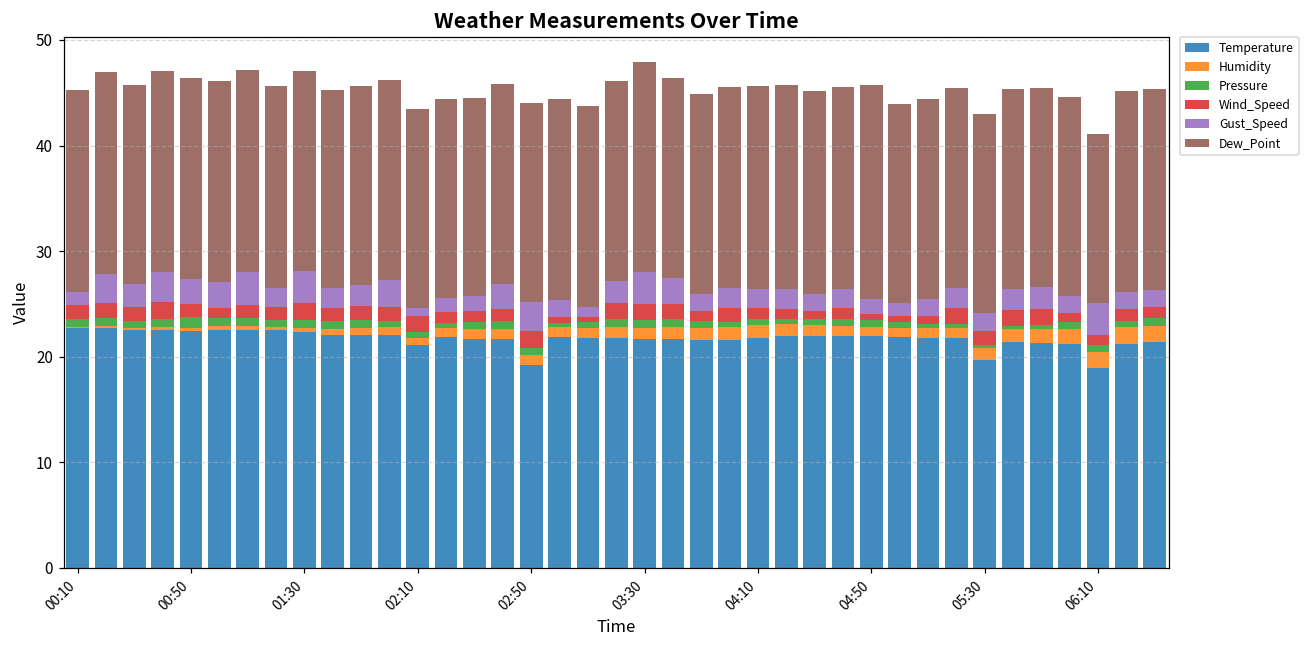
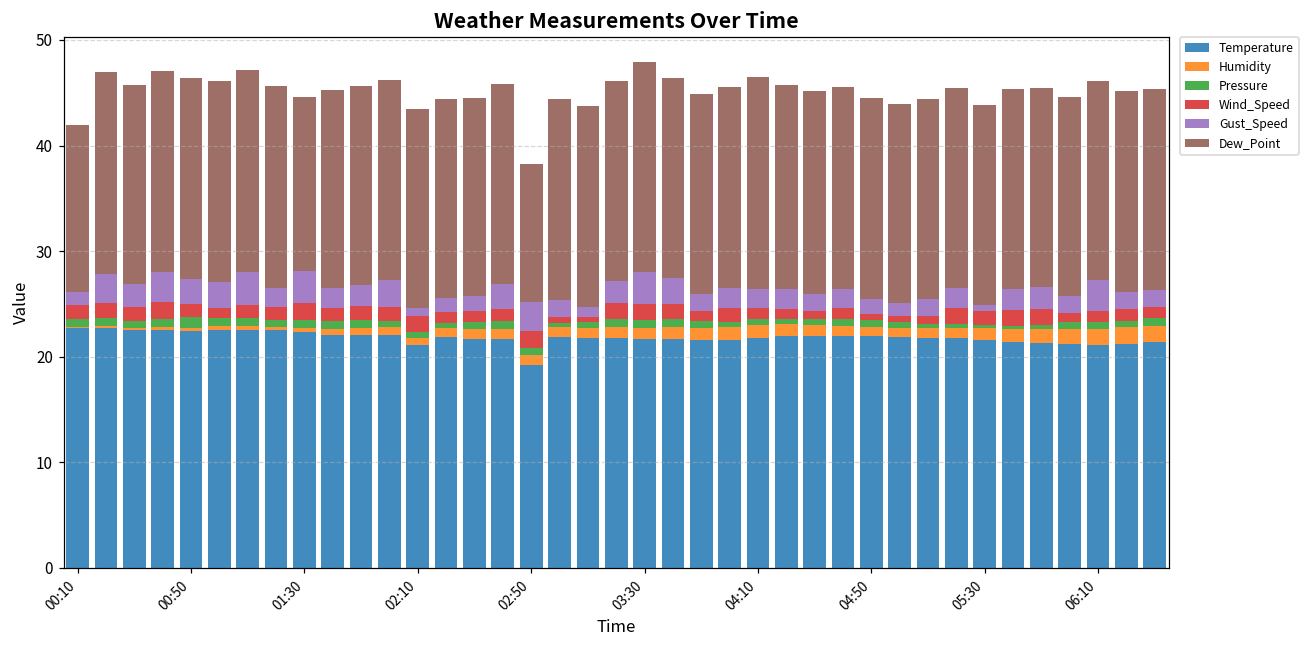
Dew_Point, 00:10: 19 -> 16
Dew_Point, 01:30: 19 -> 16
Dew_Point, 02:50: 19 -> 13
Dew_Point, 04:10: 19 -> 20
Dew_Point, 04:50: 20 -> 19
Temperature, 05:30: 20 -> 22
Gust_Speed, 05:30: 2 -> 1
Temperature, 06:10: 19 -> 21
Dew_Point, 06:10: 16 -> 19
